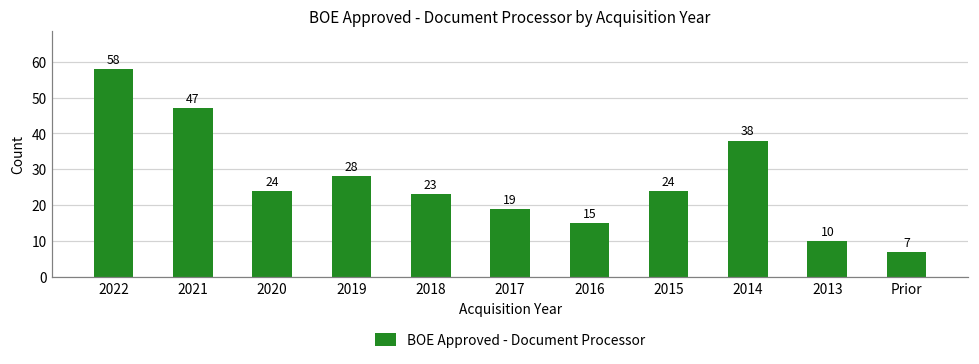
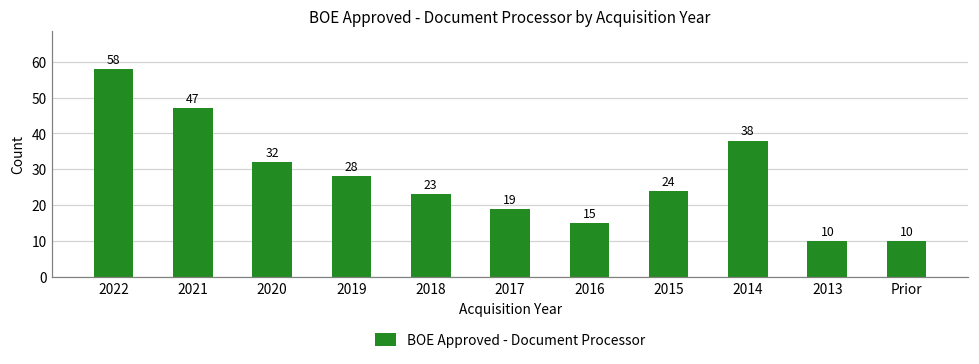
2020: 24 -> 32
Prior: 7 -> 10
